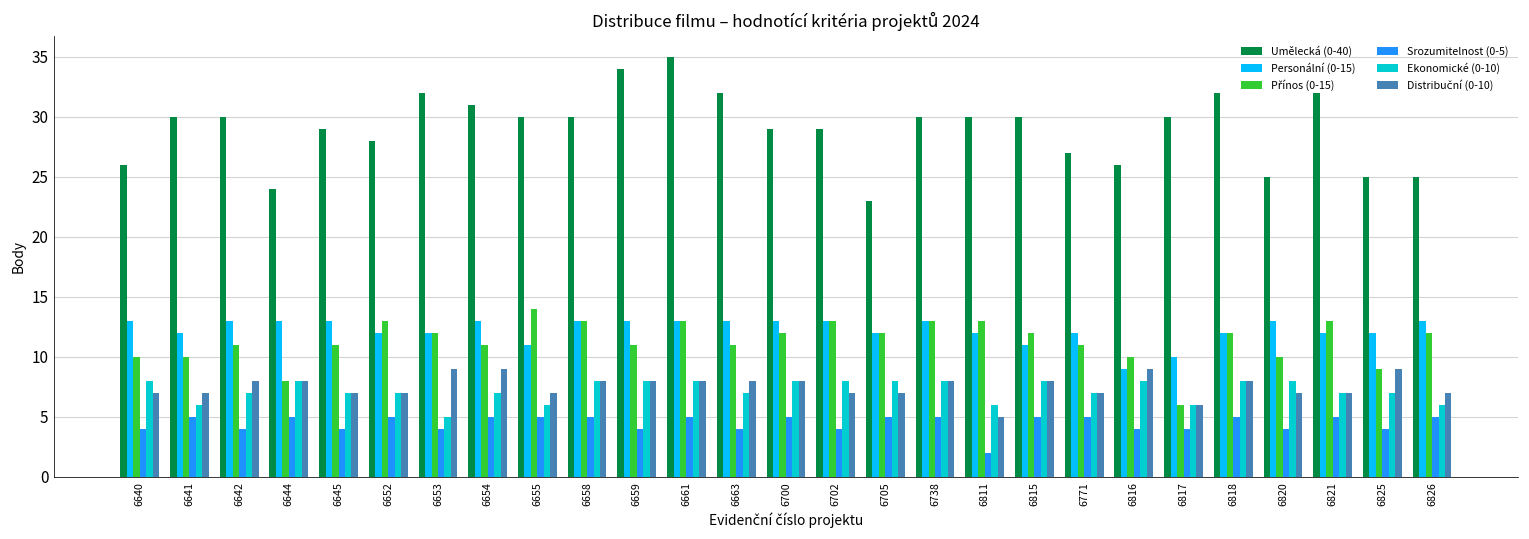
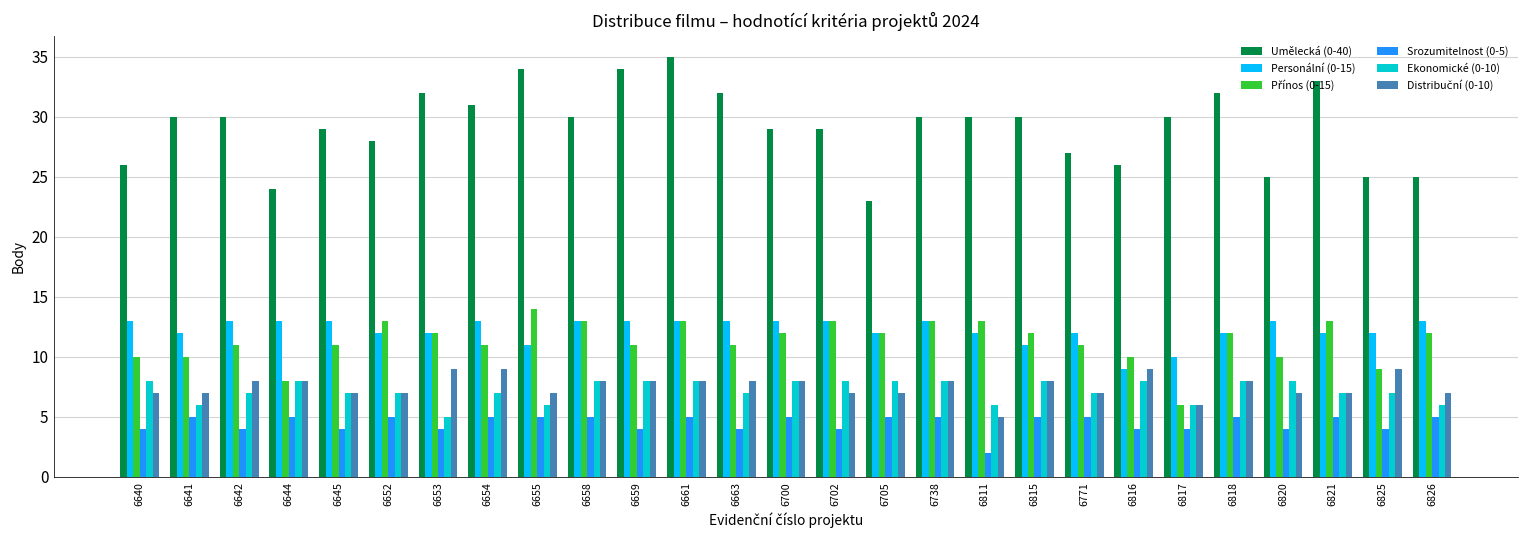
Umělecká (0-40), 6655: 30 -> 34
Umělecká (0-40), 6821: 32 -> 33
